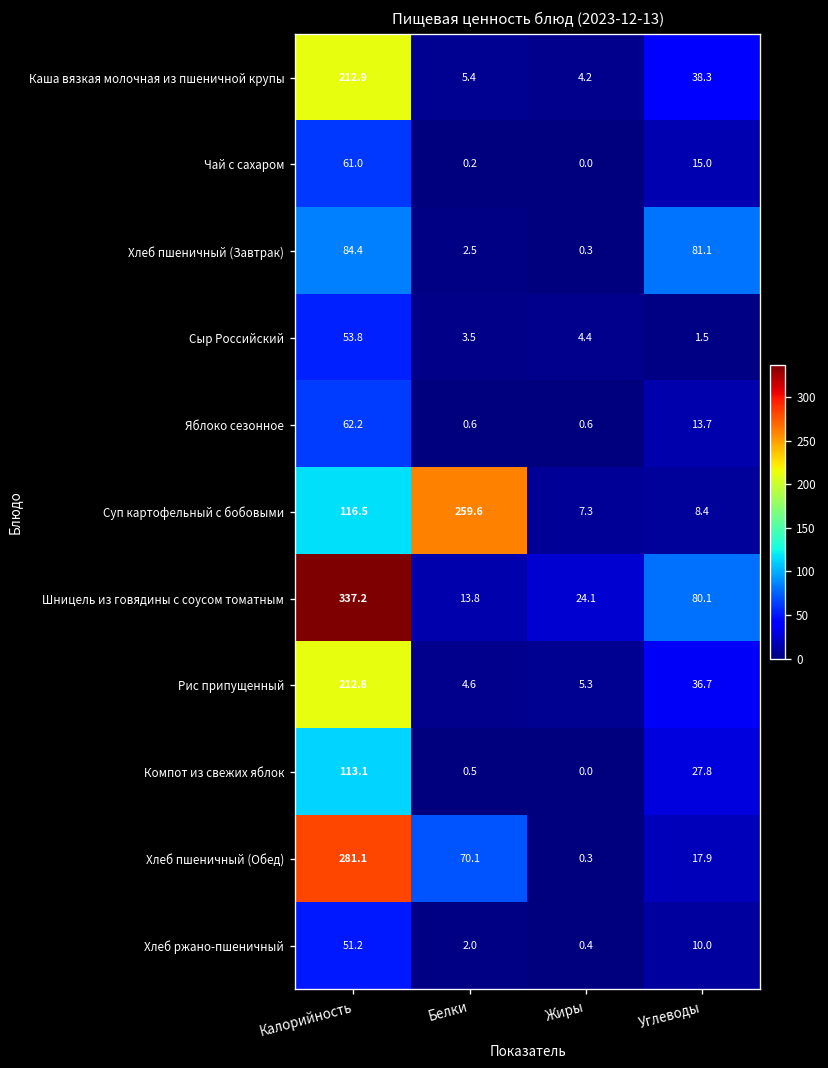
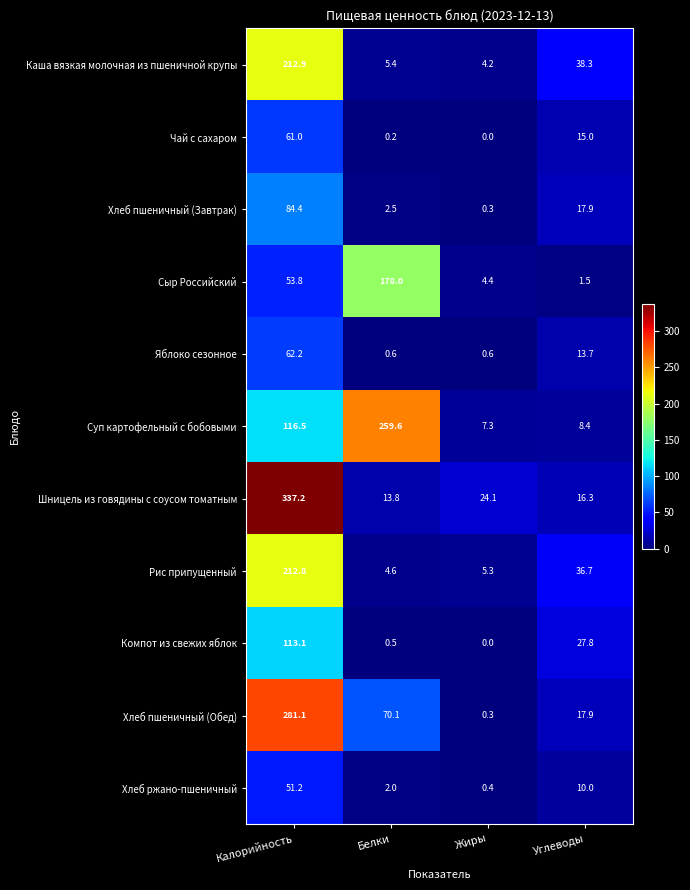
Хлеб пшеничный (Завтрак), Углеводы: 81.1 -> 17.9
Сыр Российский, Белки: 3.5 -> 178.0
Шницель из говядины с соусом томатным, Углеводы: 80.1 -> 16.3
